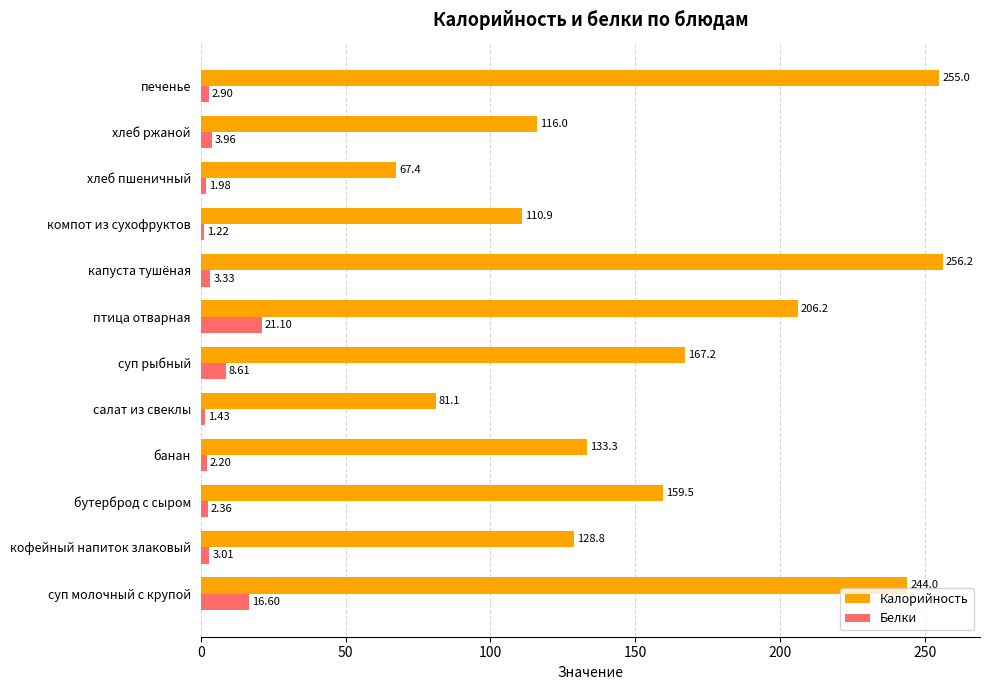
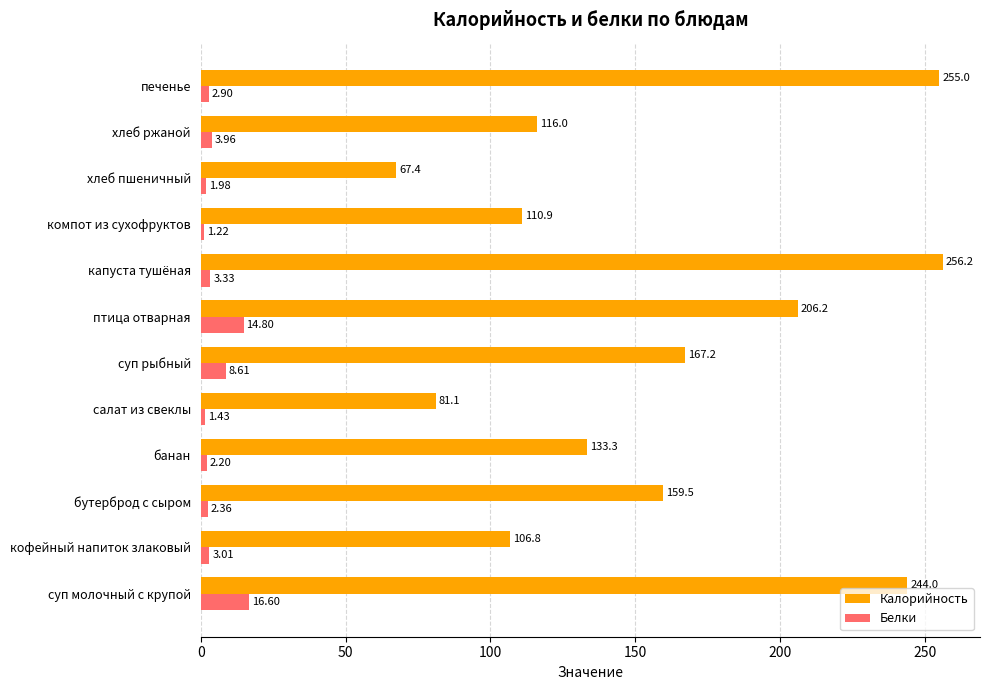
Белки, птица отварная: 21.10 -> 14.80
Калорийность, кофейный напиток злаковый: 128.8 -> 106.8
